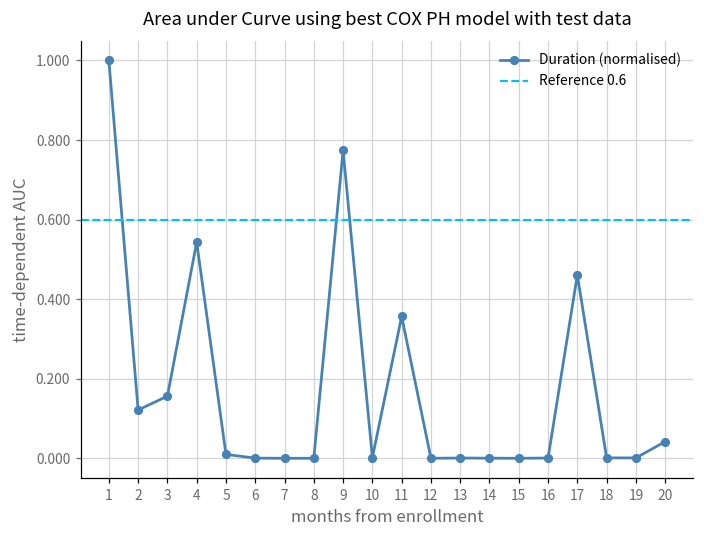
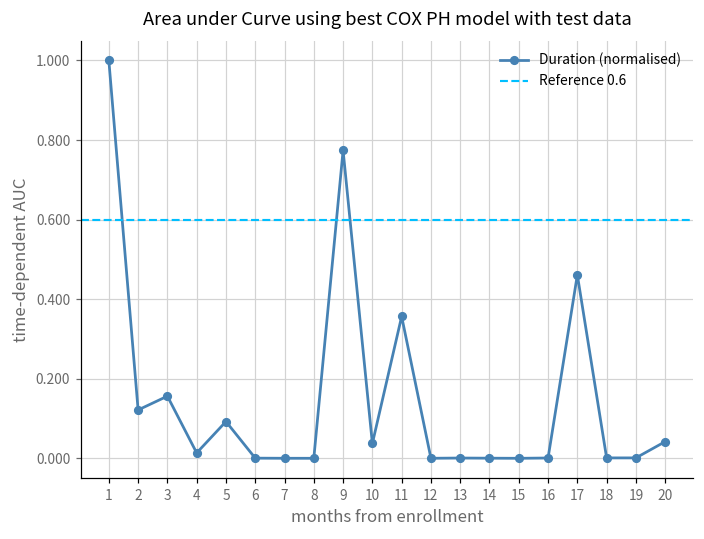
4: 0.54 -> 0.01
5: 0.01 -> 0.09
10: 0.00 -> 0.04
